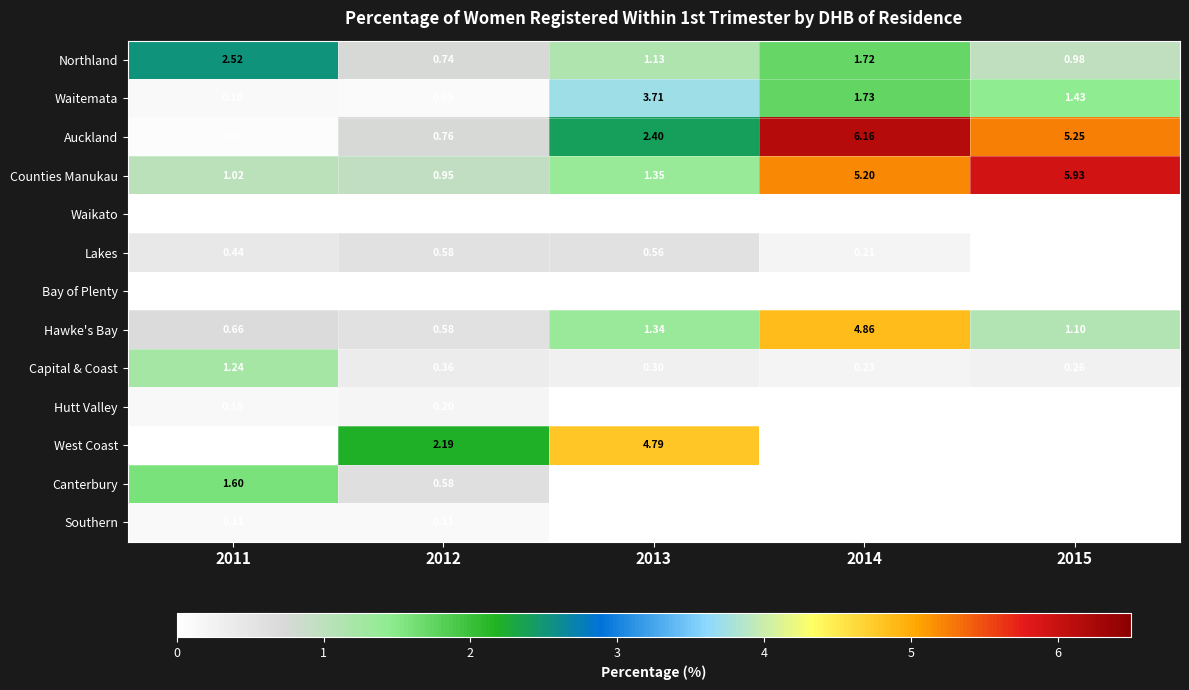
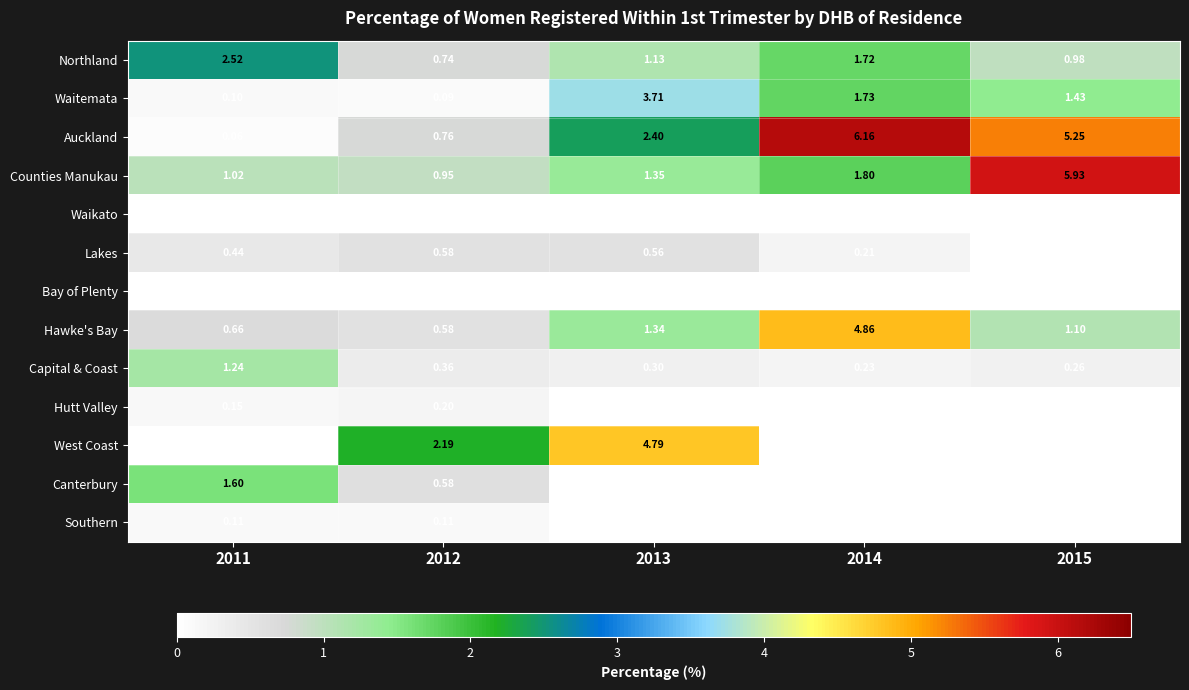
Counties Manukau, 2014: 5.20 -> 1.80
